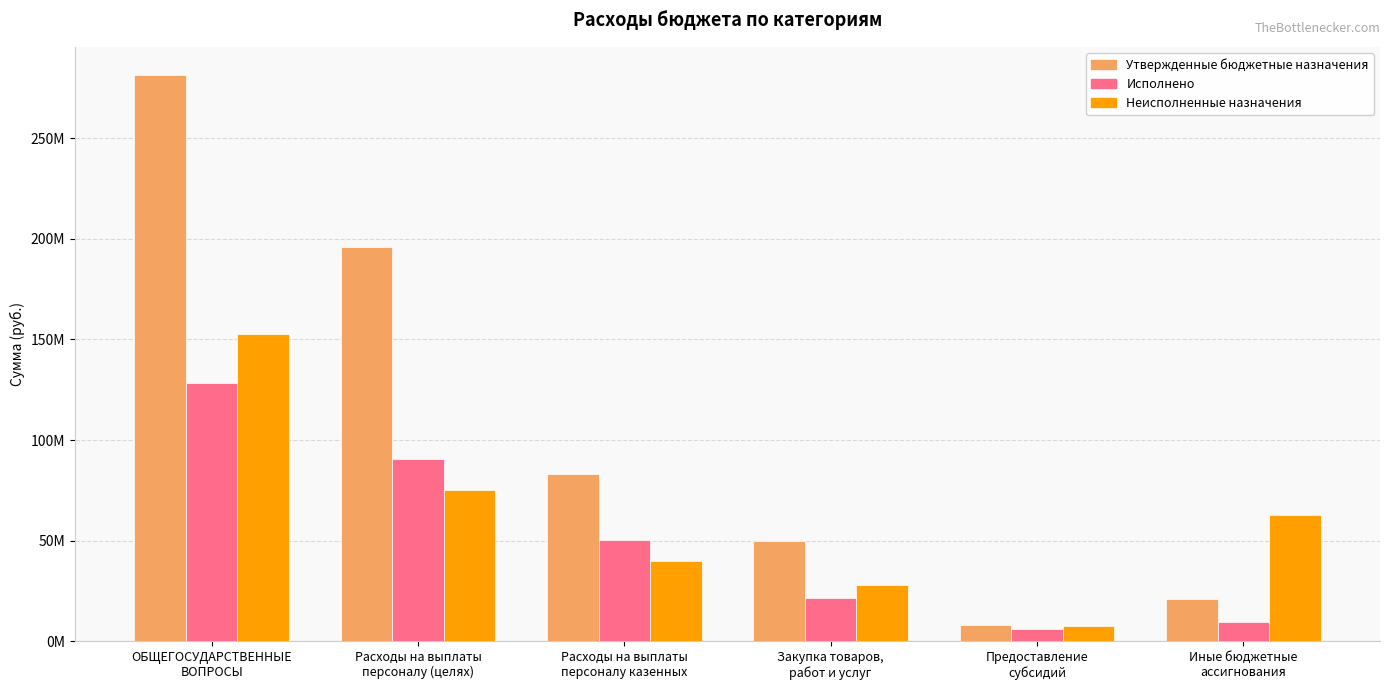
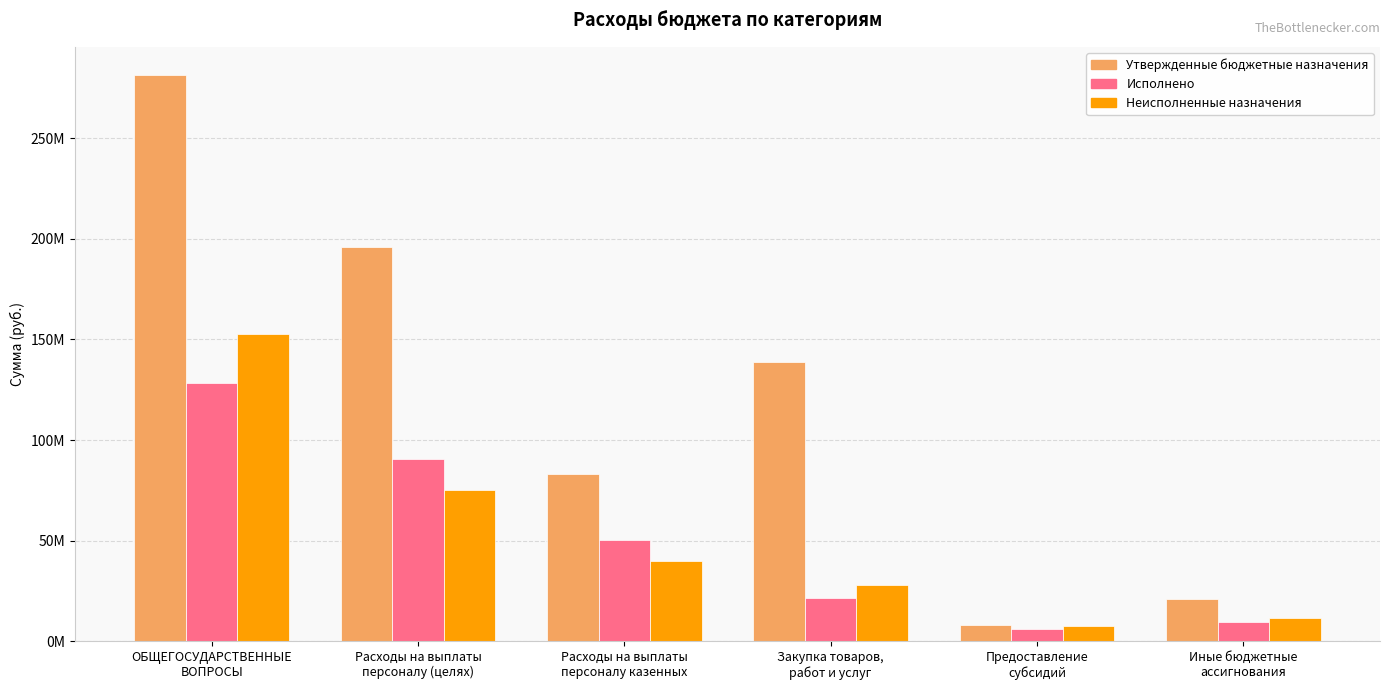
Утвержденные бюджетные назначения, Закупка товаров, работ и услуг: 50000000 -> 139000000
Неисполненные назначения, Иные бюджетные ассигнования: 63000000 -> 11000000
